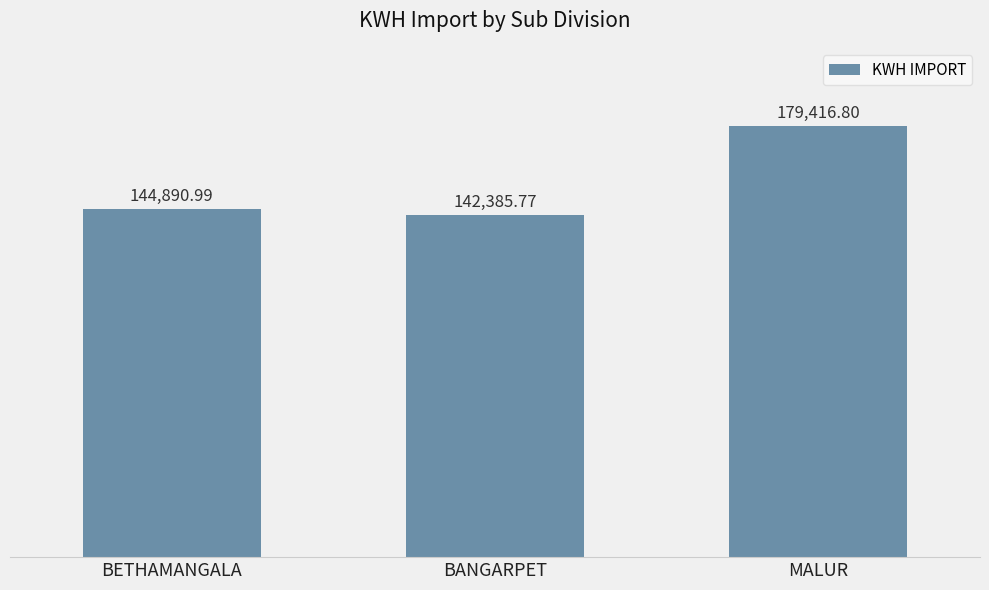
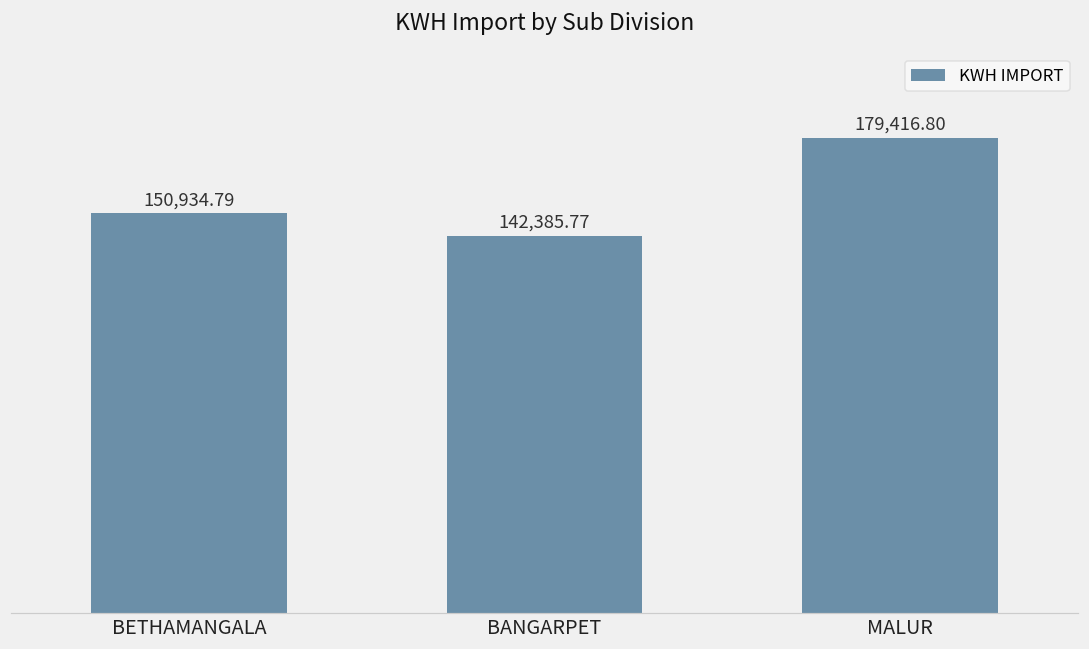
BETHAMANGALA: 144,890.99 -> 150,934.79
